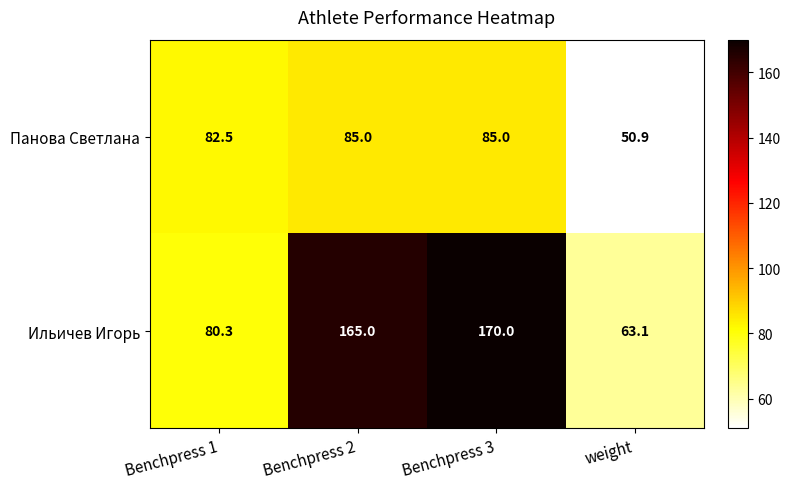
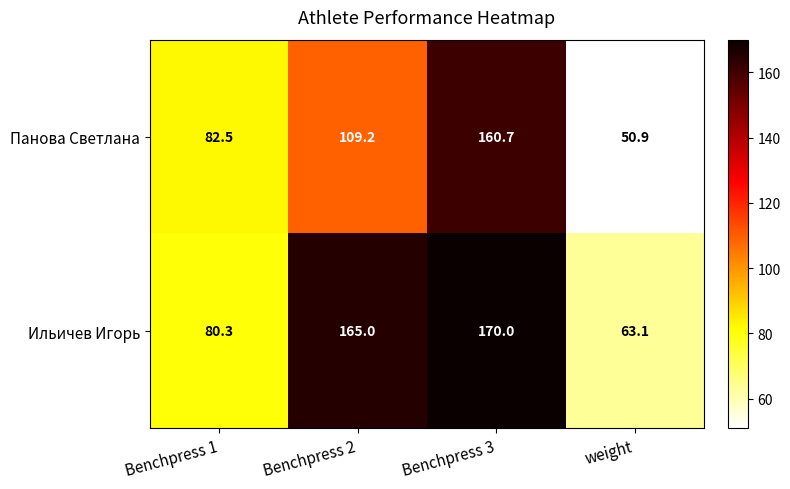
Панова Светлана, Benchpress 2: 85.0 -> 109.2
Панова Светлана, Benchpress 3: 85.0 -> 160.7
